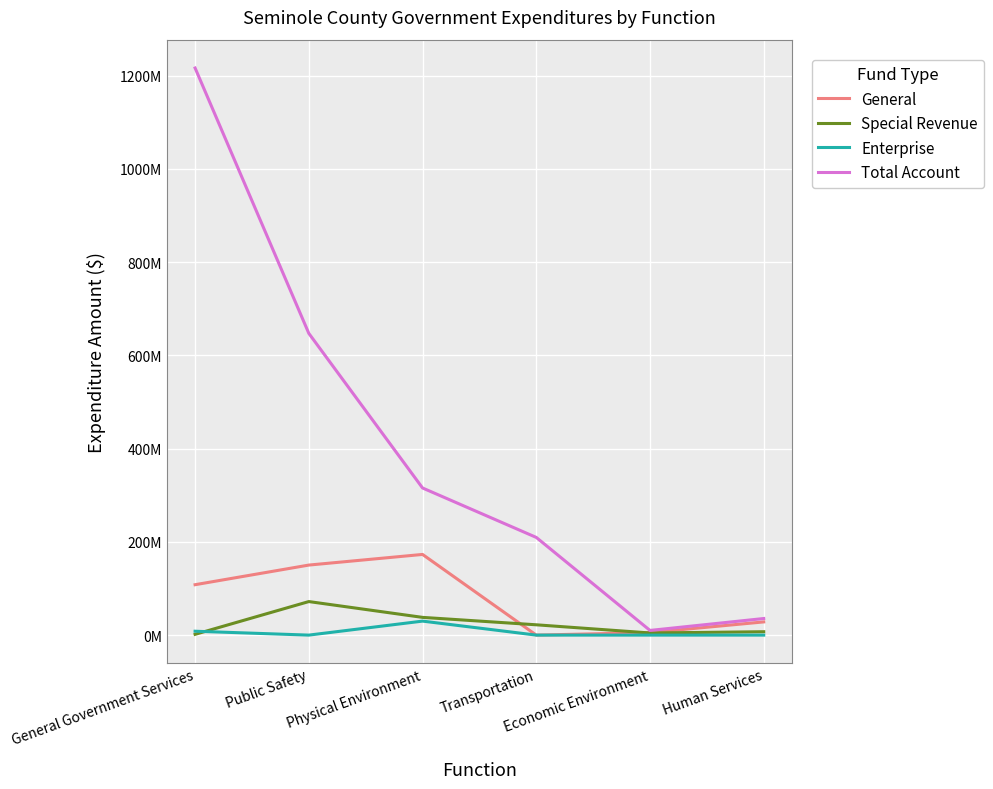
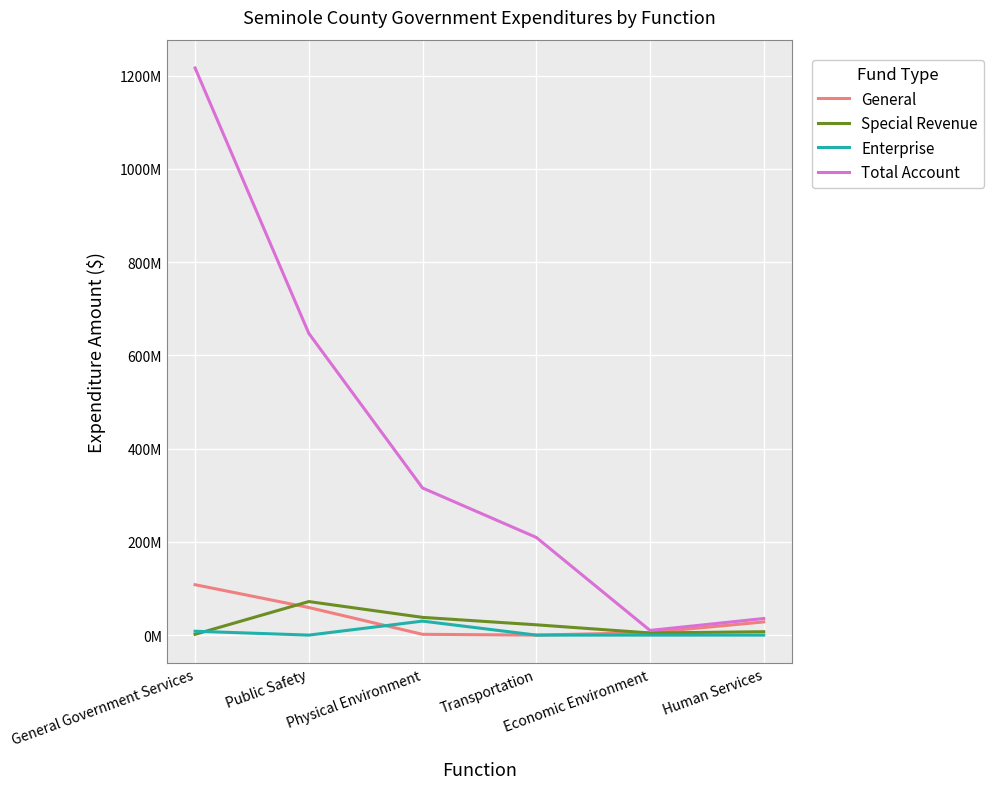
General, Public Safety: 150000000 -> 60000000
General, Physical Environment: 170000000 -> 0
